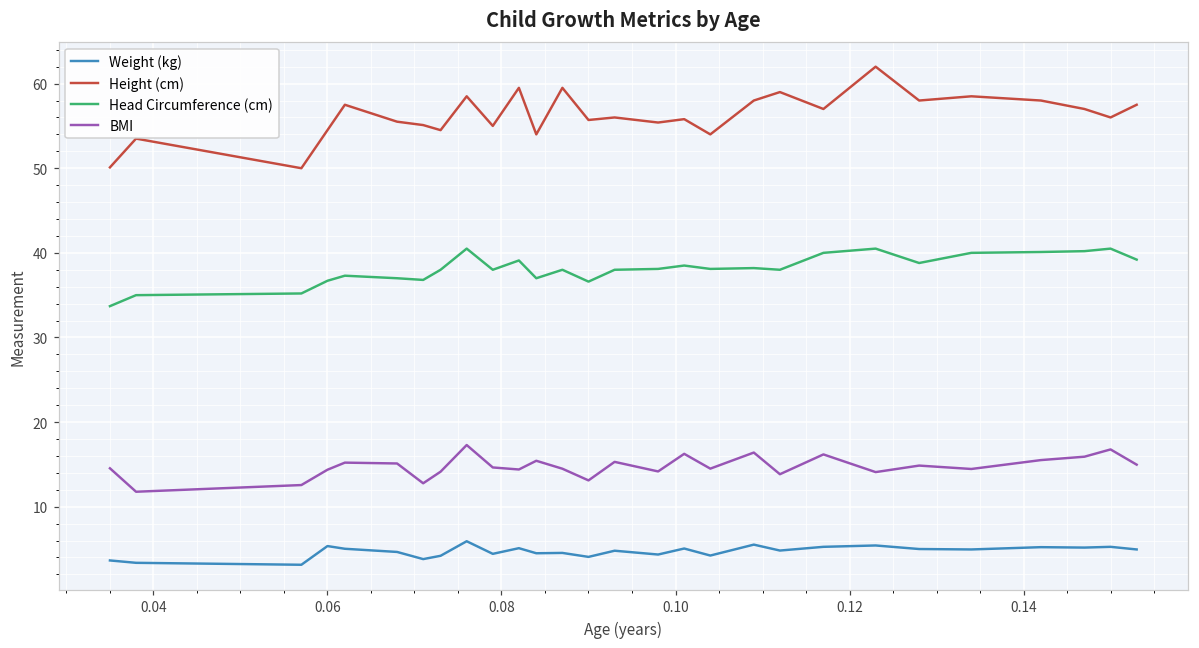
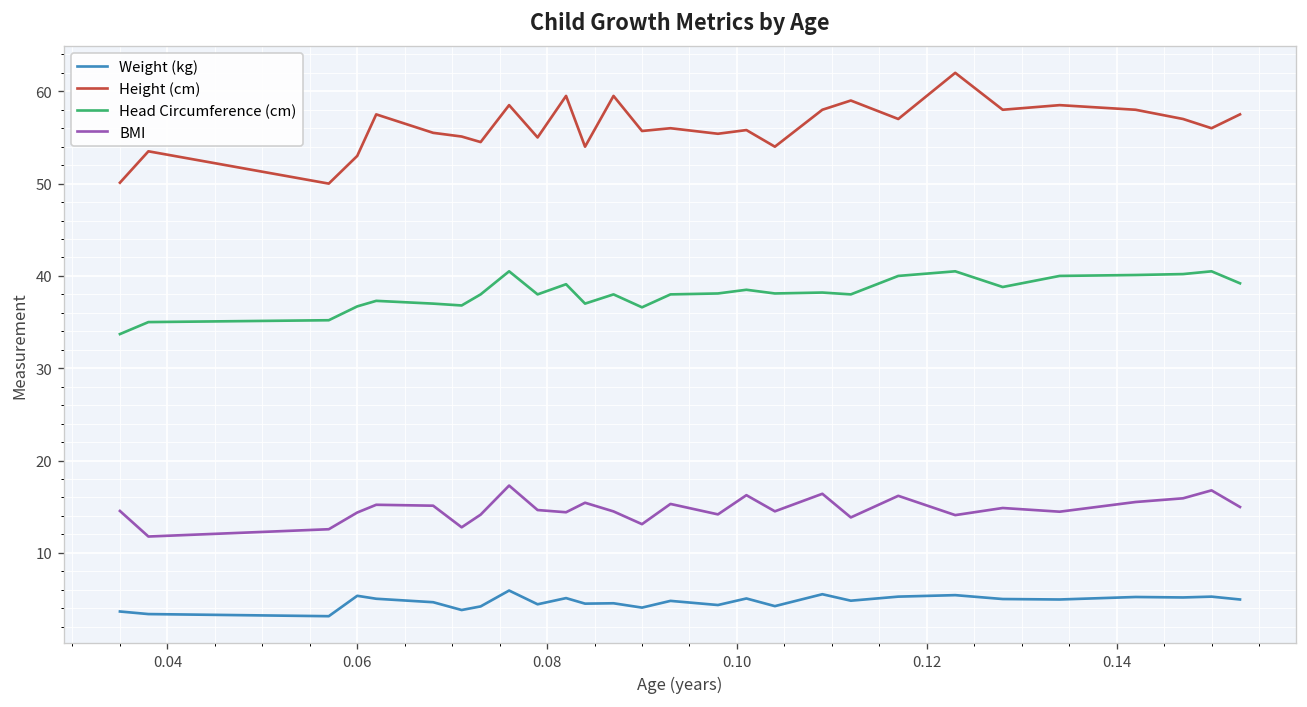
Height (cm), 0.06: 55 -> 53
